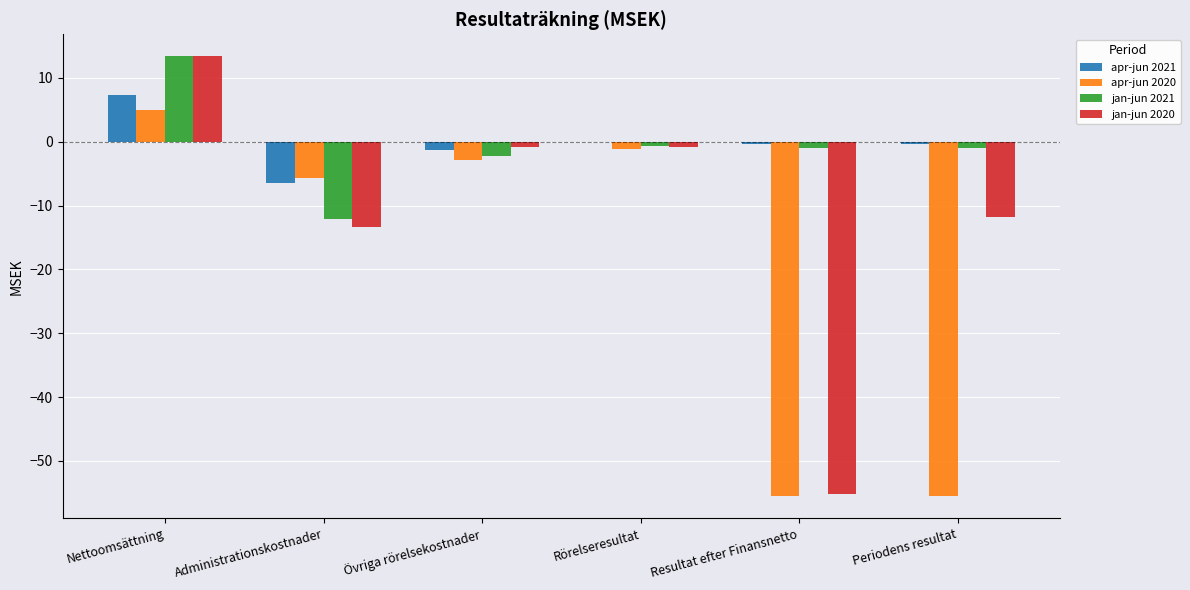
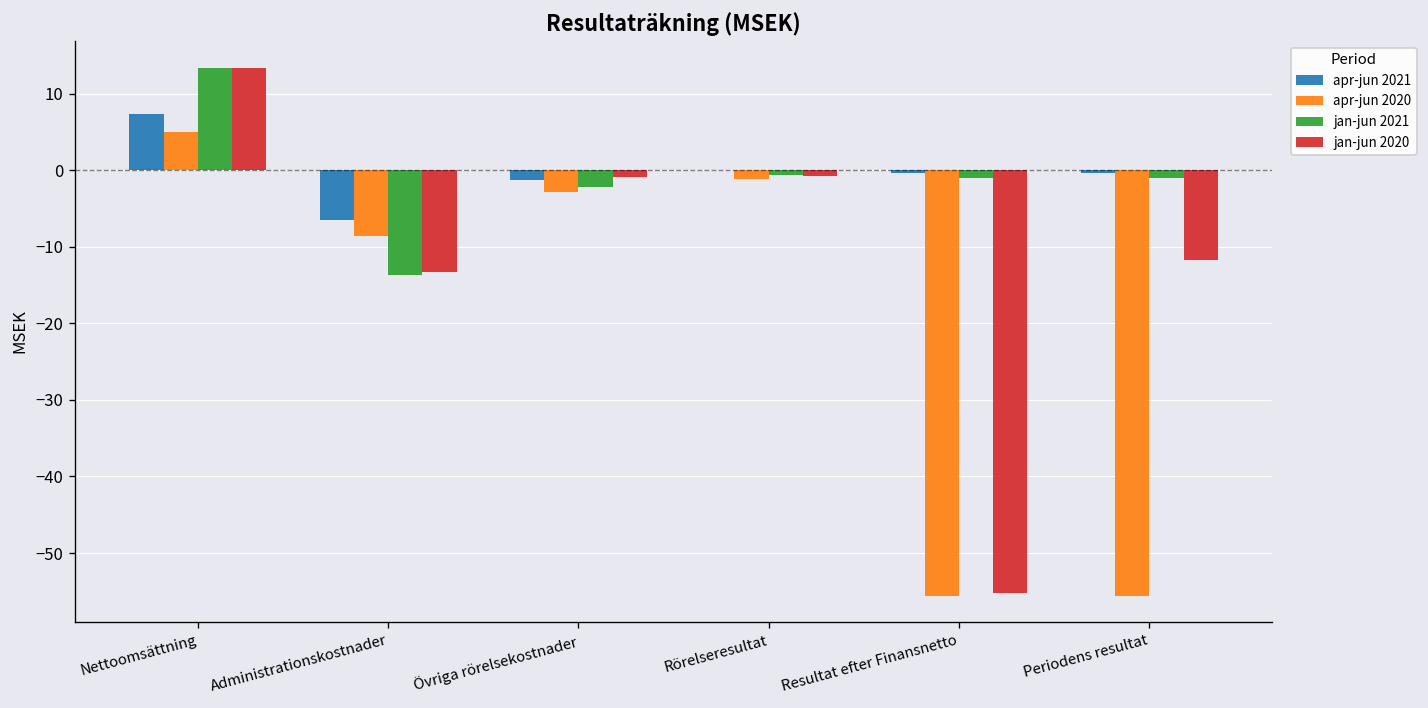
apr-jun 2020, Administrationskostnader: -6 -> -9
jan-jun 2021, Administrationskostnader: -12 -> -14
